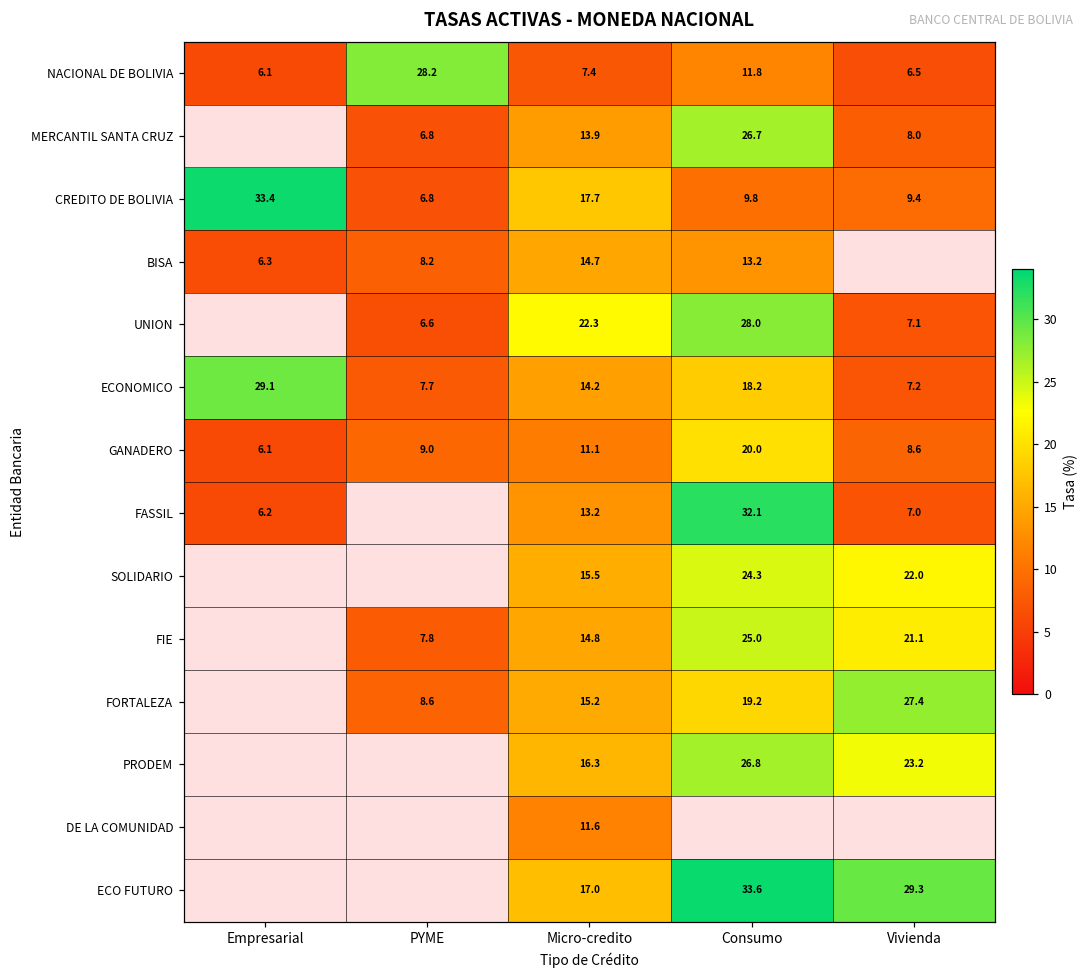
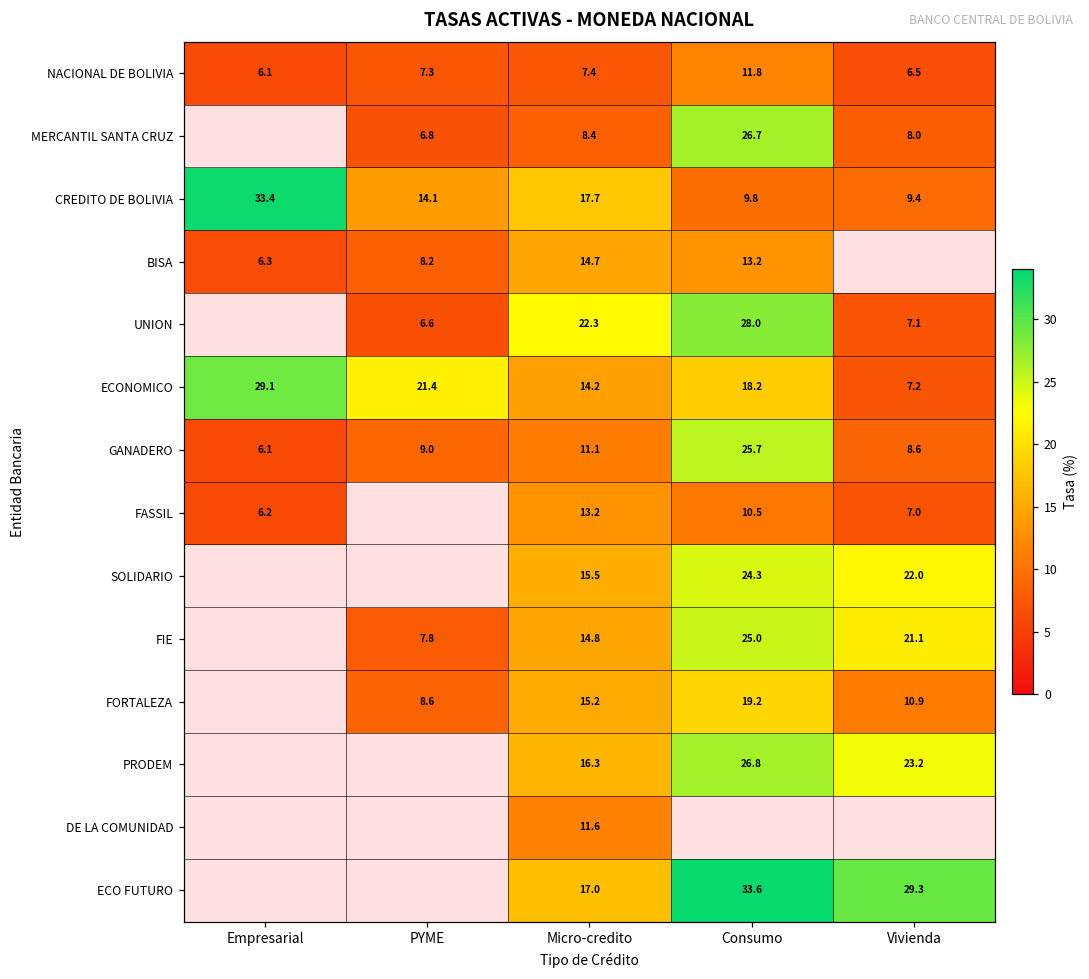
NACIONAL DE BOLIVIA, PYME: 28.2 -> 7.3
MERCANTIL SANTA CRUZ, Micro-credito: 13.9 -> 8.4
CREDITO DE BOLIVIA, PYME: 6.8 -> 14.1
ECONOMICO, PYME: 7.7 -> 21.4
GANADERO, Consumo: 20.0 -> 25.7
FASSIL, Consumo: 32.1 -> 10.5
FORTALEZA, Vivienda: 27.4 -> 10.9
